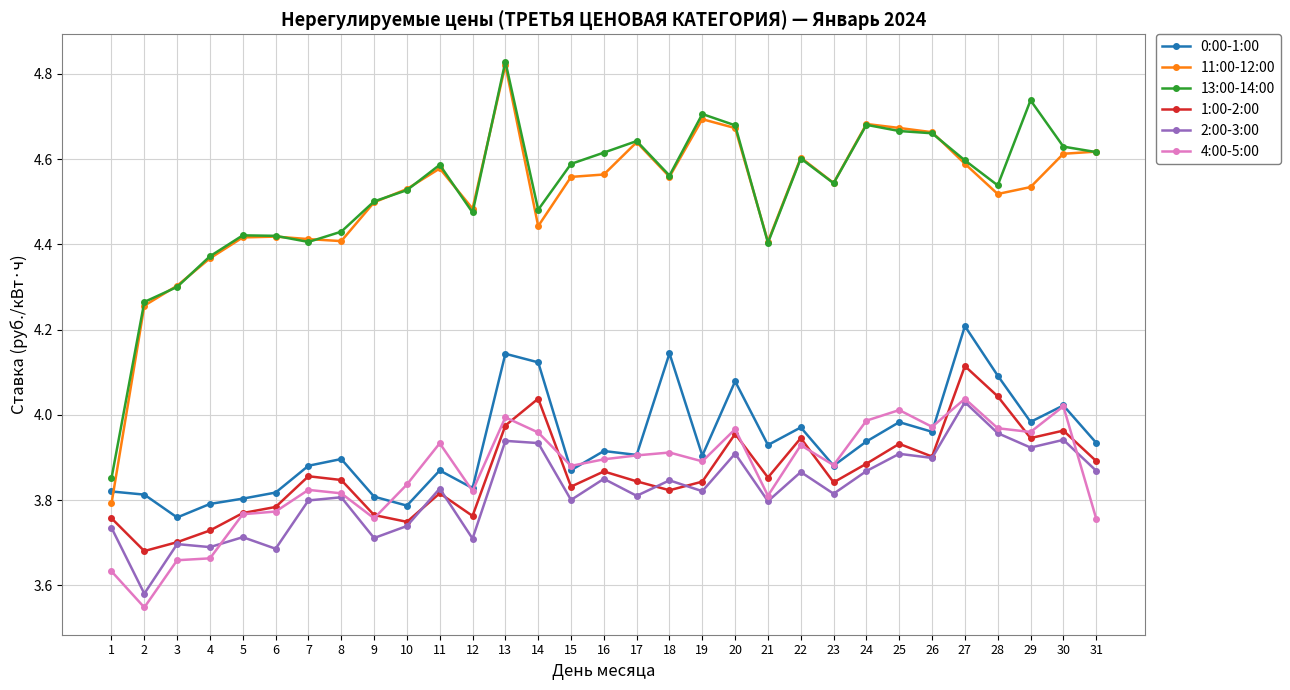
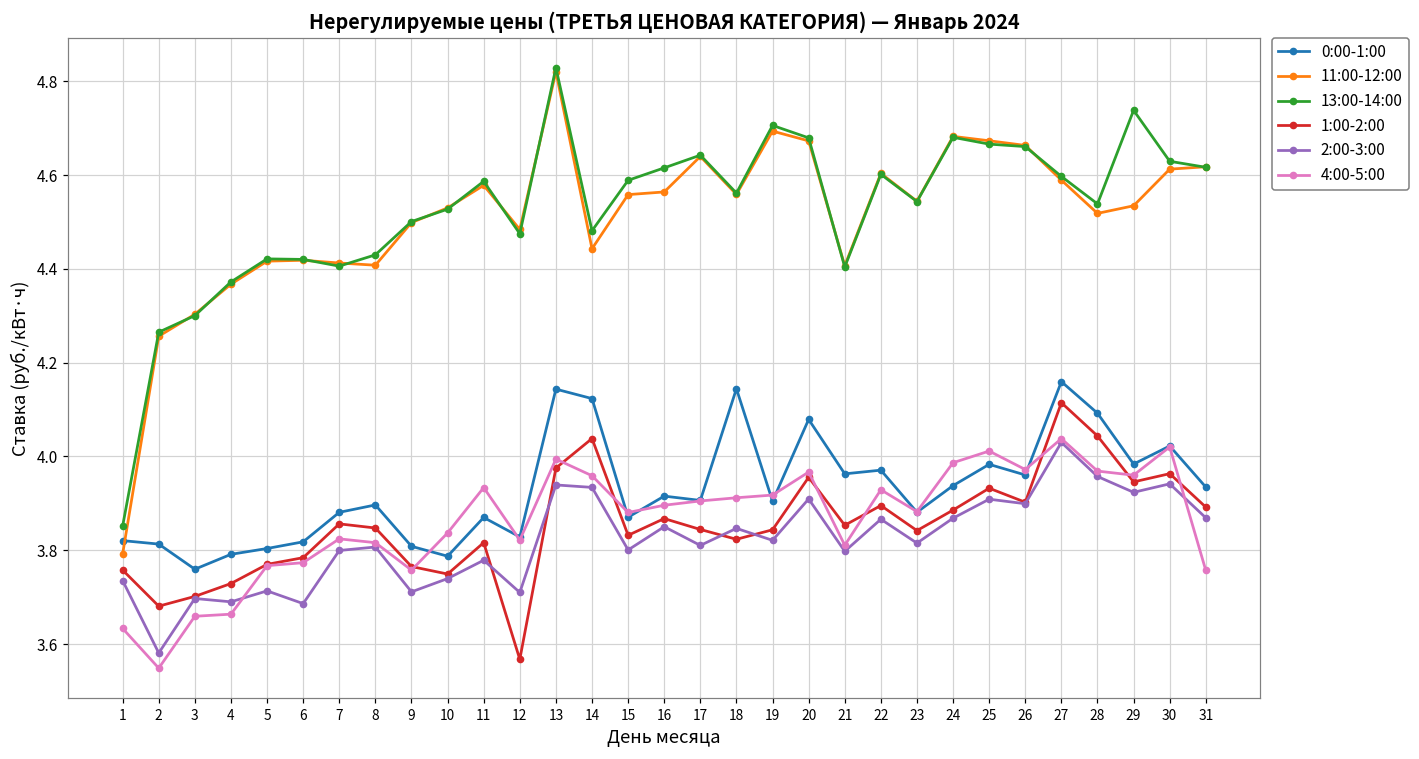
2:00-3:00, 11: 3.83 -> 3.78
1:00-2:00, 12: 3.76 -> 3.57
4:00-5:00, 19: 3.89 -> 3.92
0:00-1:00, 21: 3.93 -> 3.96
1:00-2:00, 22: 3.95 -> 3.90
0:00-1:00, 27: 4.21 -> 4.16
